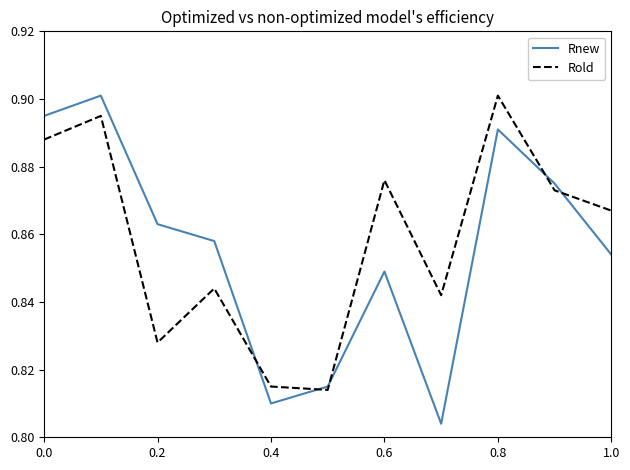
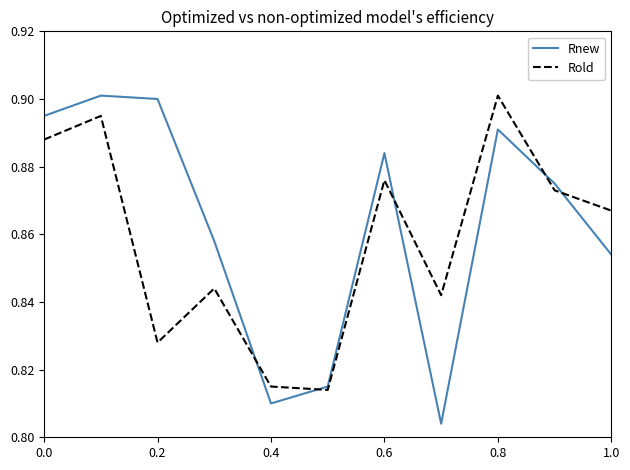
Rnew, 0.2: 0.863 -> 0.900
Rnew, 0.6: 0.849 -> 0.884
